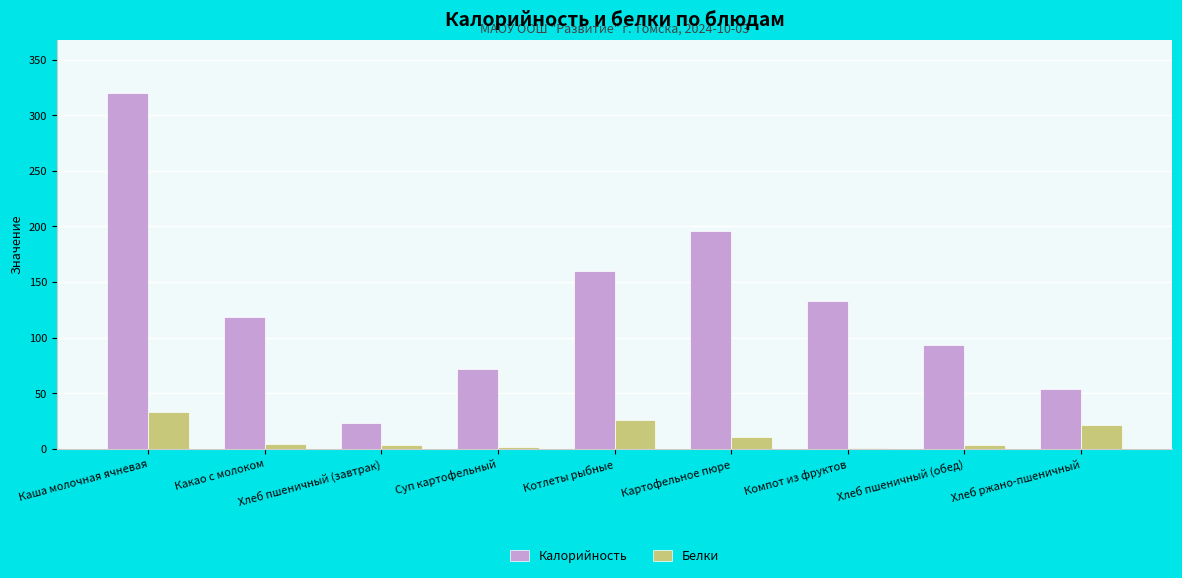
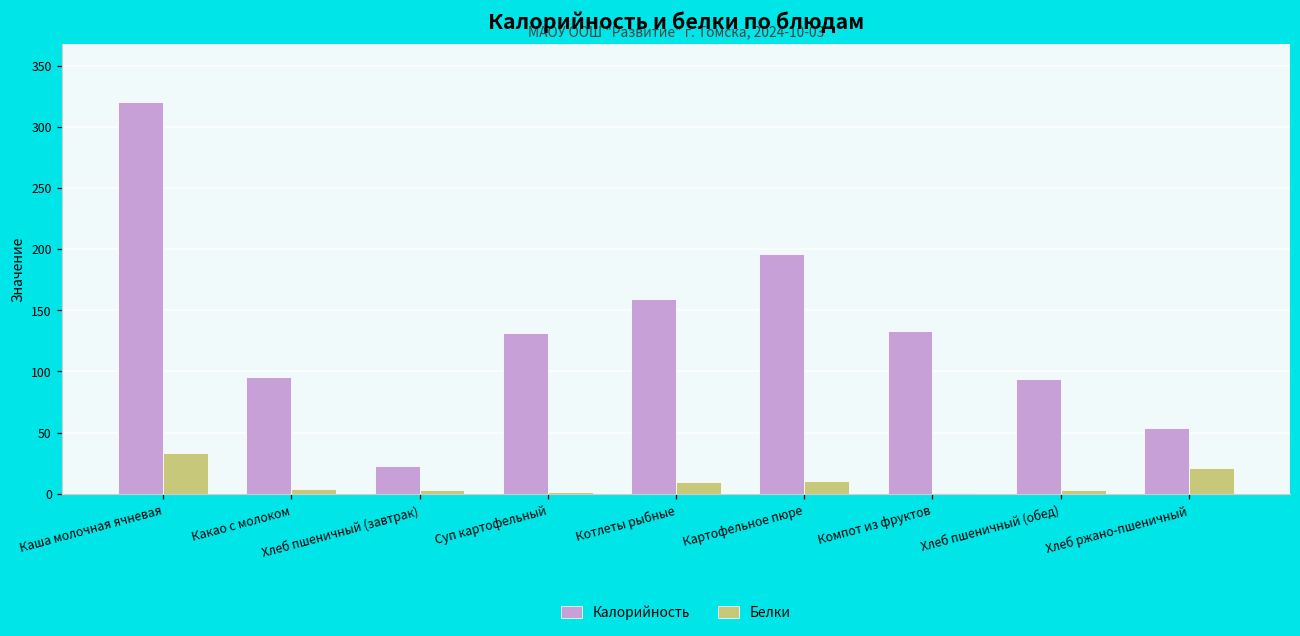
Калорийность, Какао с молоком: 119 -> 96
Калорийность, Суп картофельный: 72 -> 132
Белки, Котлеты рыбные: 26 -> 9
